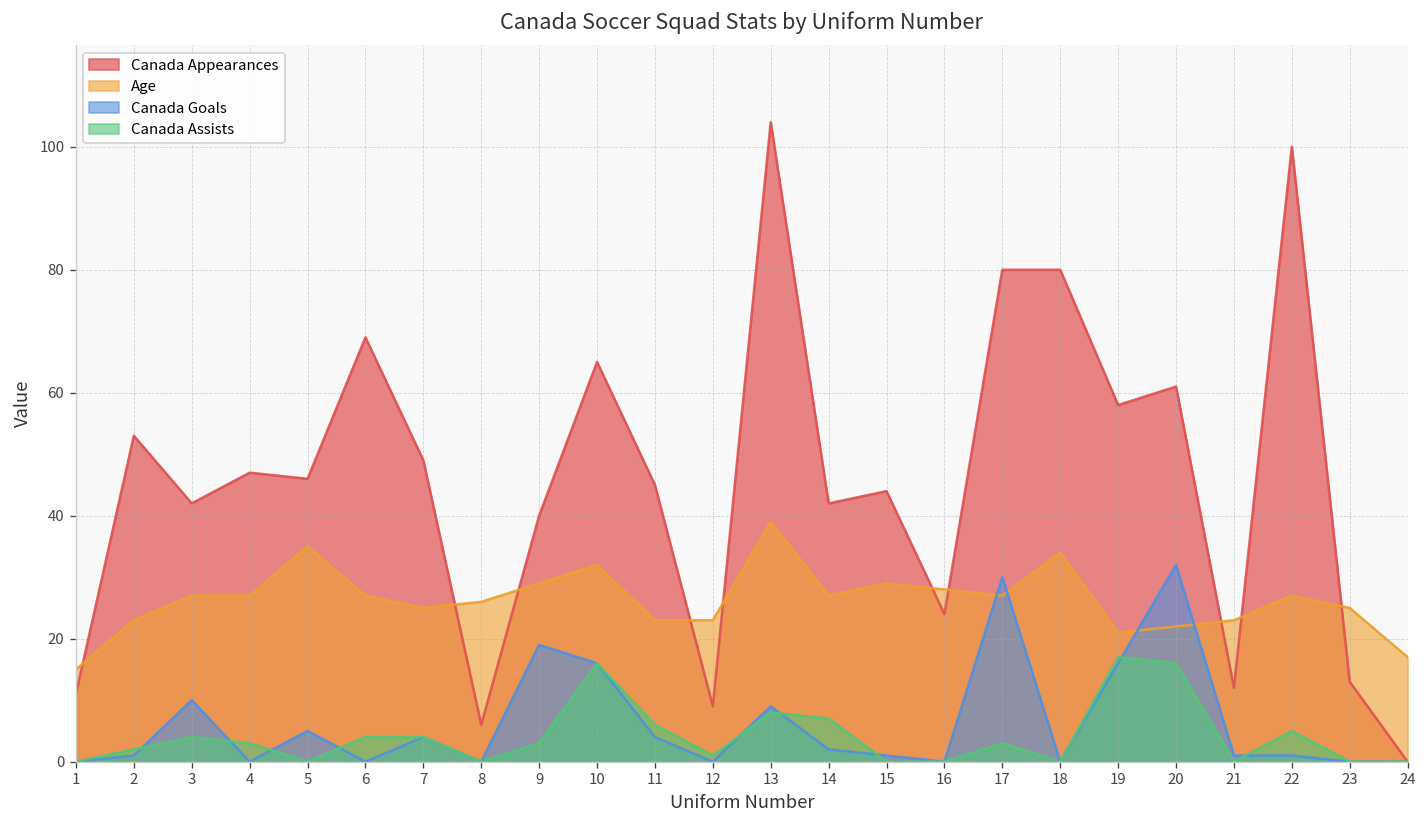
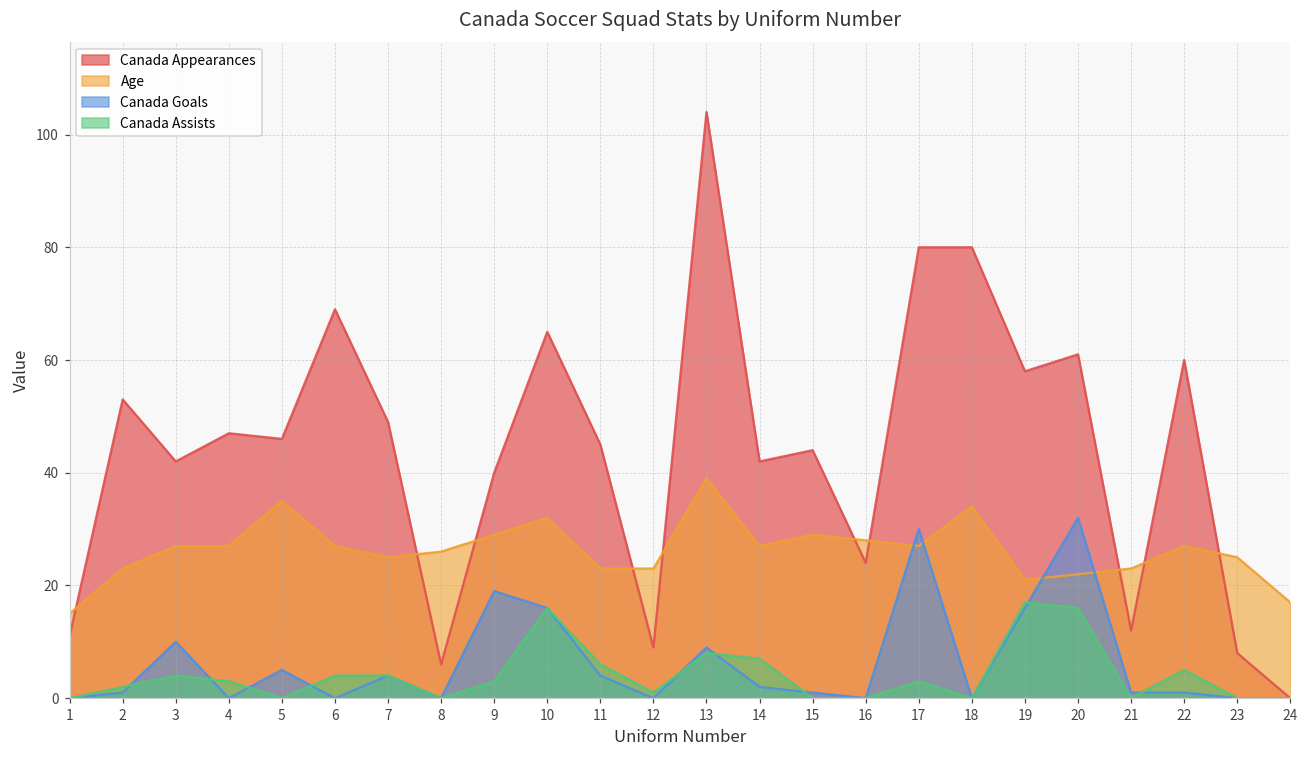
Canada Appearances, 22: 100 -> 60
Canada Appearances, 23: 13 -> 8
